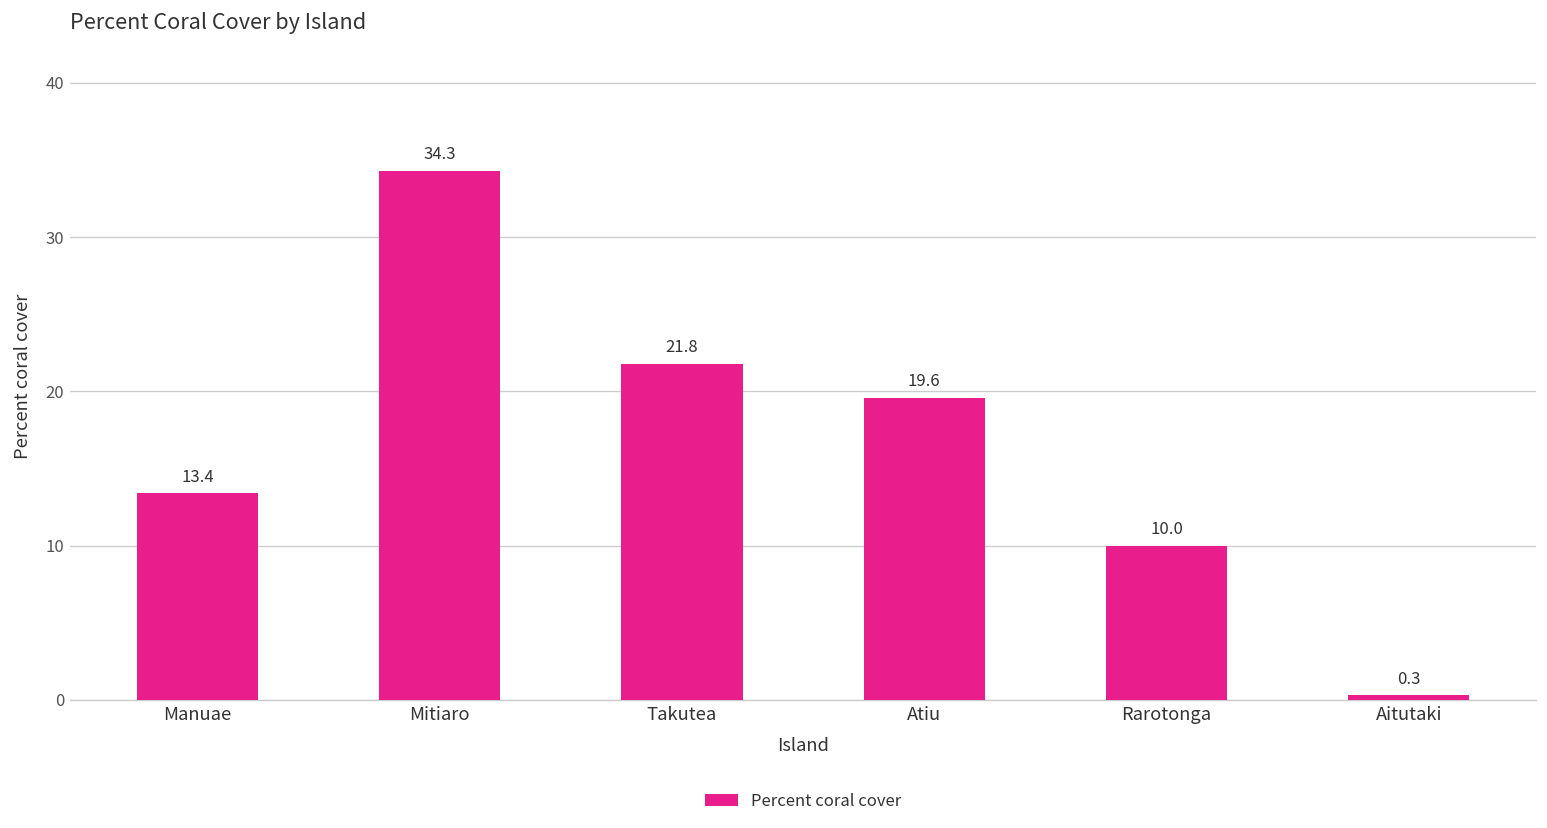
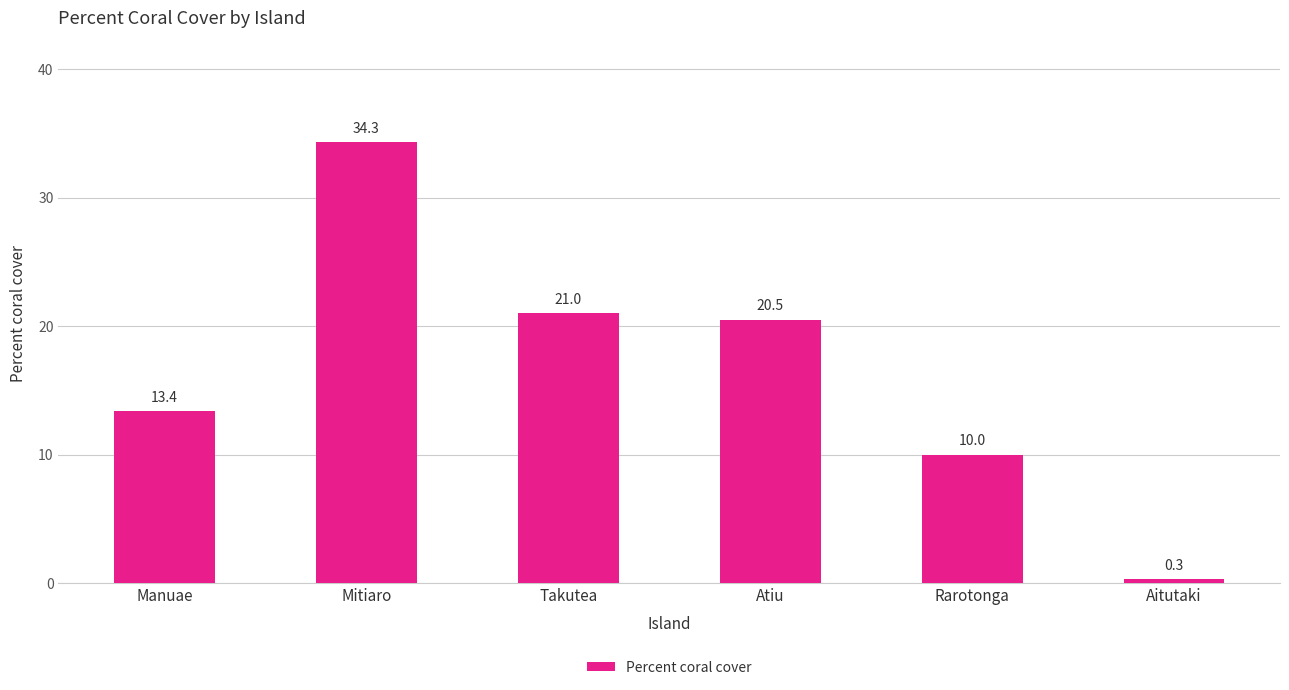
Takutea: 21.8 -> 21.0
Atiu: 19.6 -> 20.5
